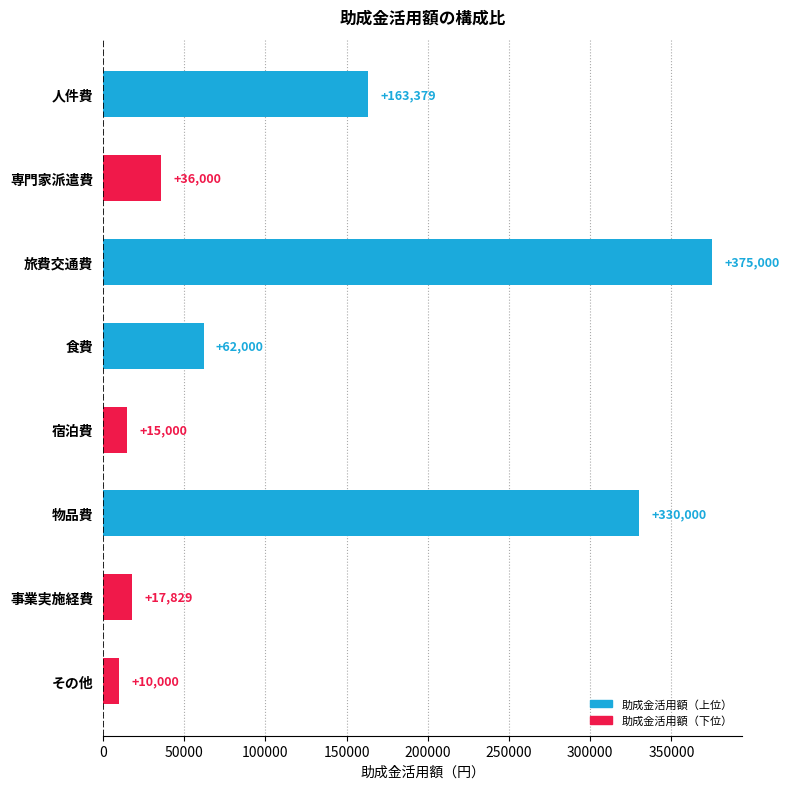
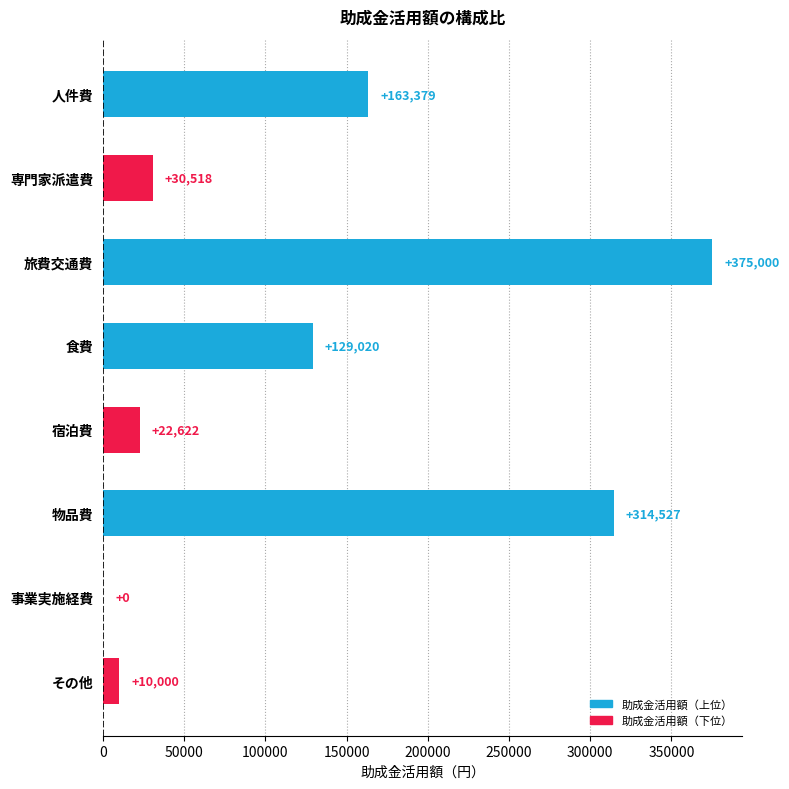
専門家派遣費: +36,000 -> +30,518
食費: +62,000 -> +129,020
宿泊費: +15,000 -> +22,622
物品費: +330,000 -> +314,527
事業実施経費: +17,829 -> +0
